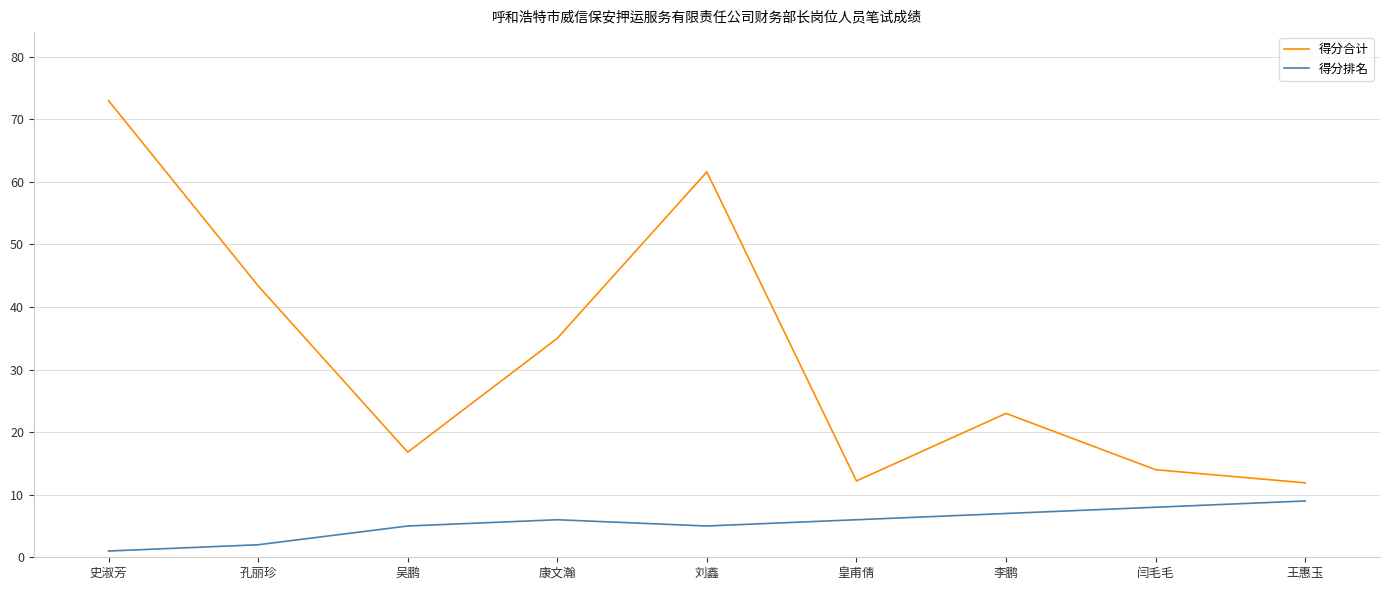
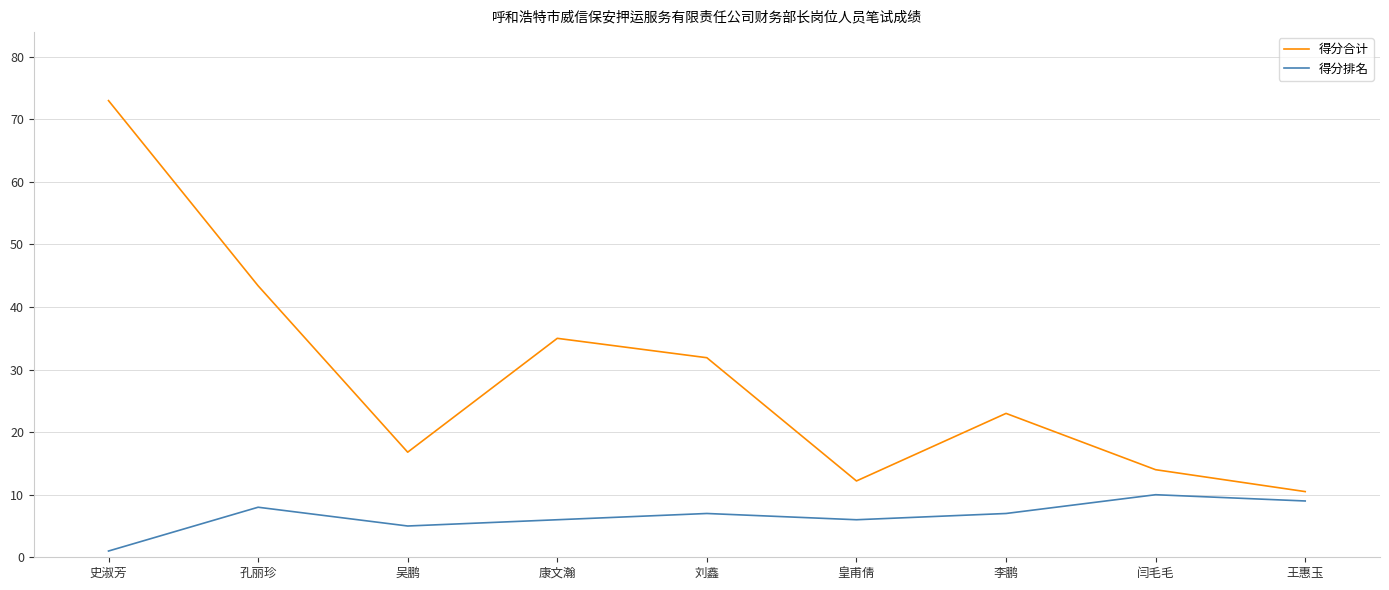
得分排名, 孔丽珍: 2 -> 8
得分合计, 刘鑫: 62 -> 32
得分排名, 刘鑫: 5 -> 7
得分排名, 闫毛毛: 8 -> 10
得分合计, 王惠玉: 12 -> 11
